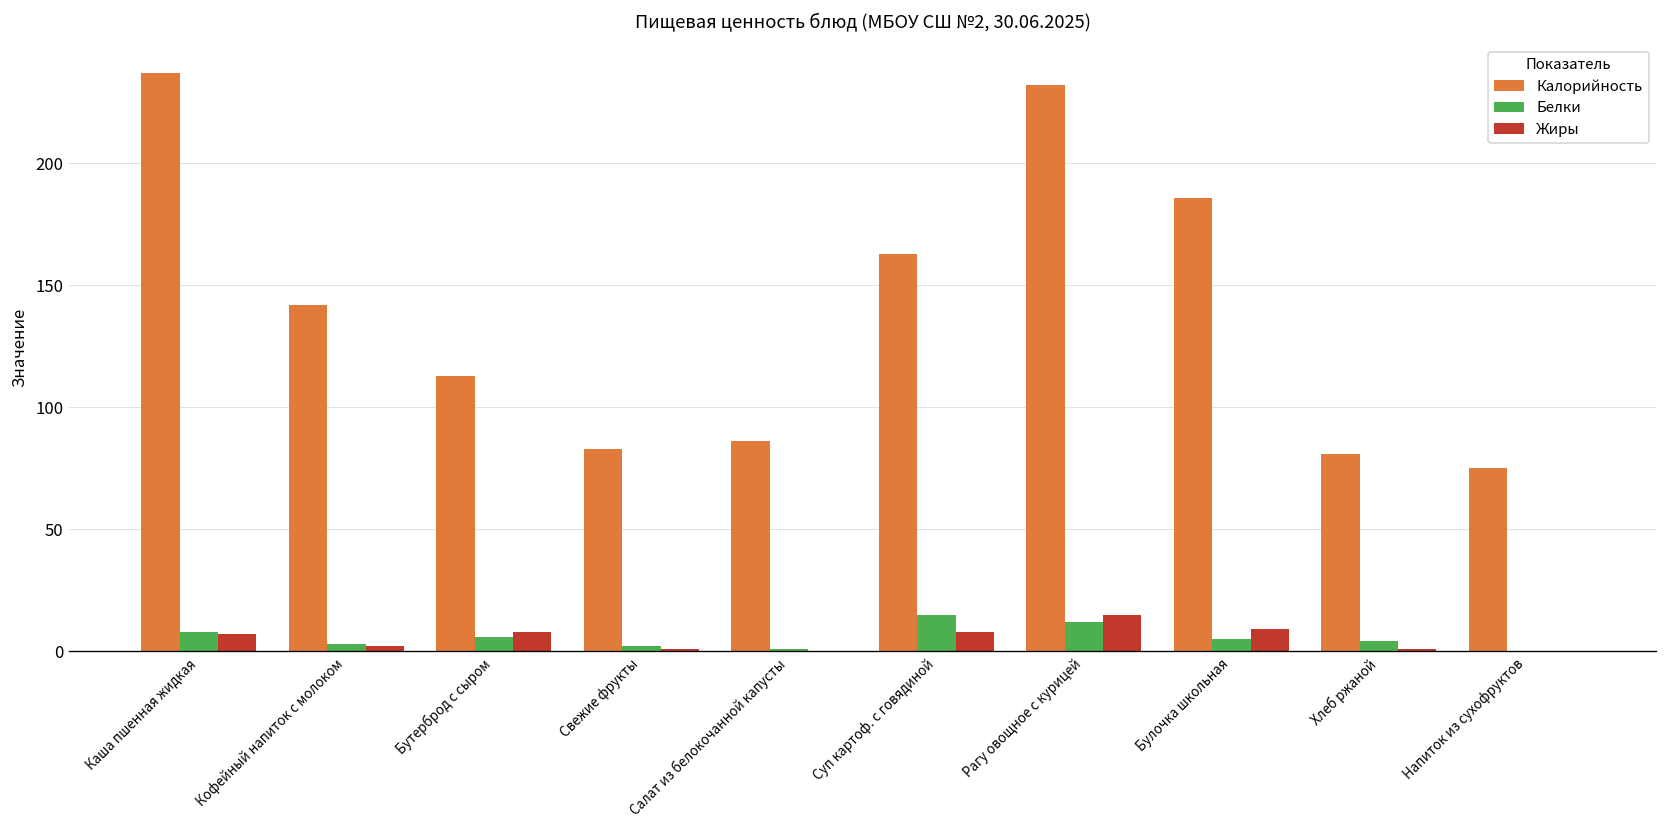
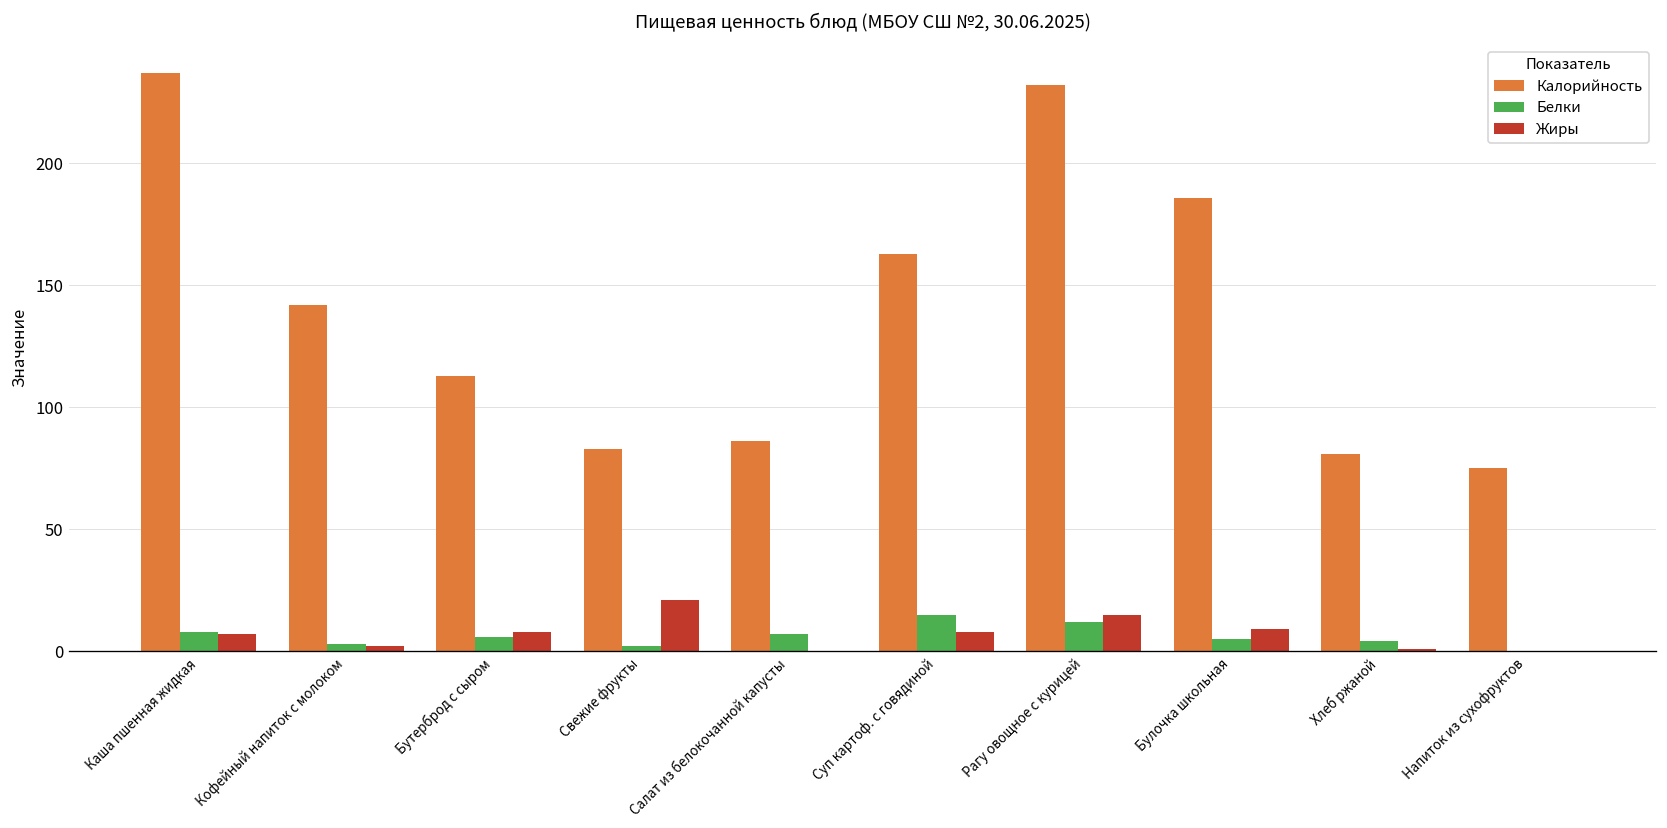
Жиры, Свежие фрукты: 1 -> 21
Белки, Салат из белокочанной капусты: 1 -> 7
